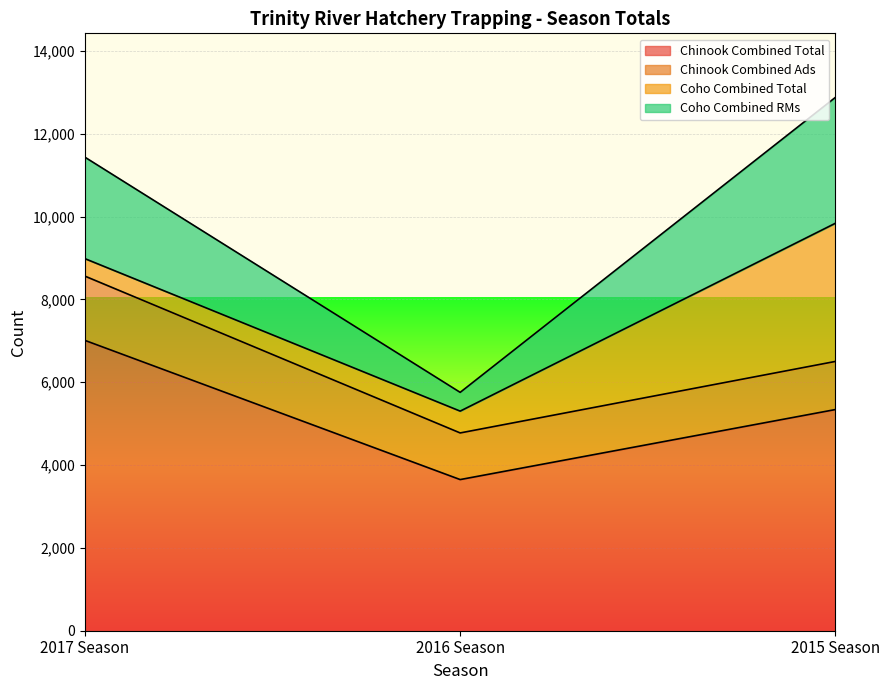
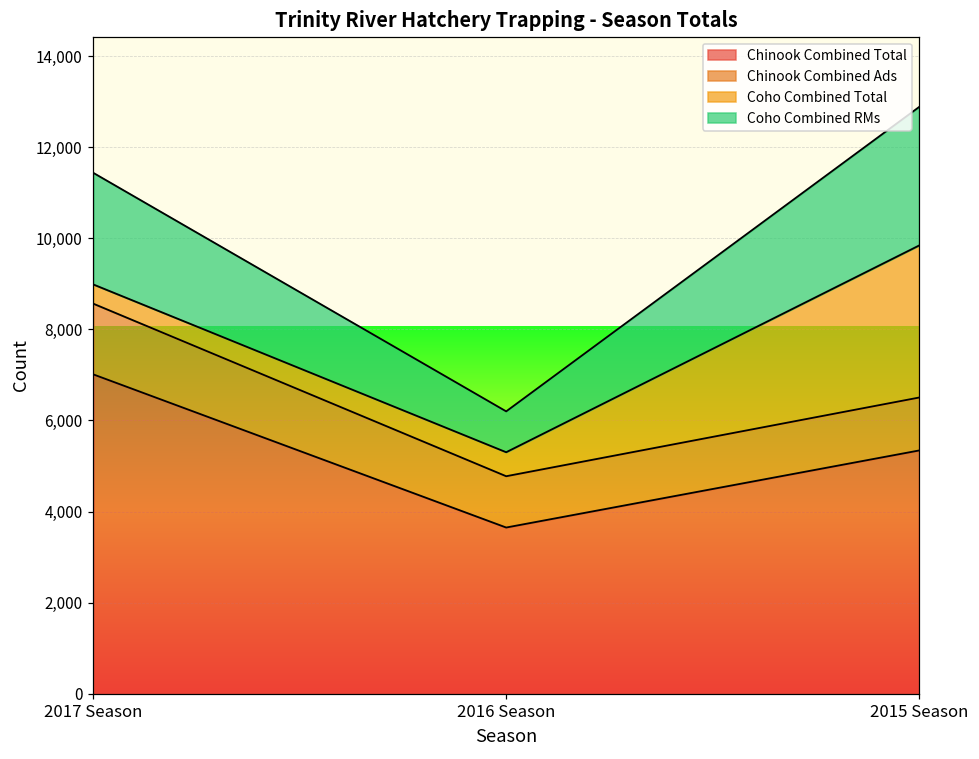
Coho Combined RMs, 2016 Season: 500 -> 900
